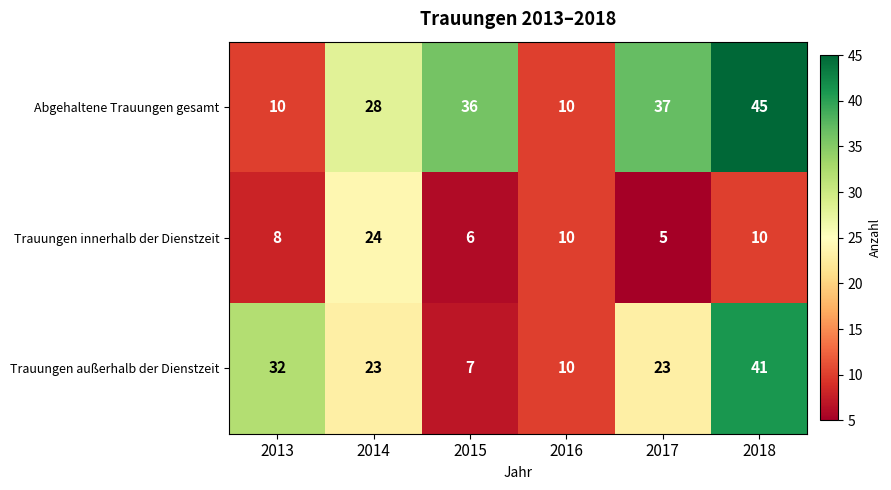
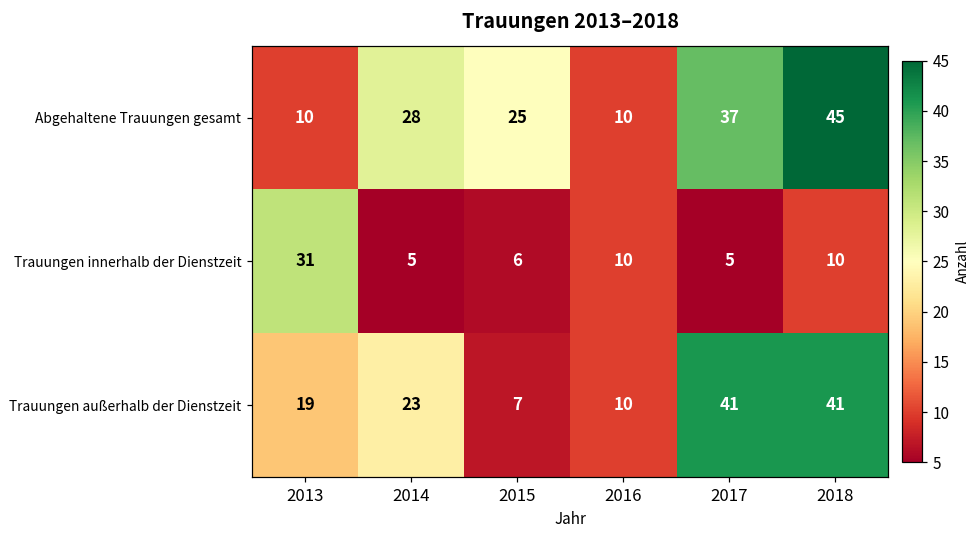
Abgehaltene Trauungen gesamt, 2015: 36 -> 25
Trauungen innerhalb der Dienstzeit, 2013: 8 -> 31
Trauungen innerhalb der Dienstzeit, 2014: 24 -> 5
Trauungen außerhalb der Dienstzeit, 2013: 32 -> 19
Trauungen außerhalb der Dienstzeit, 2017: 23 -> 41
